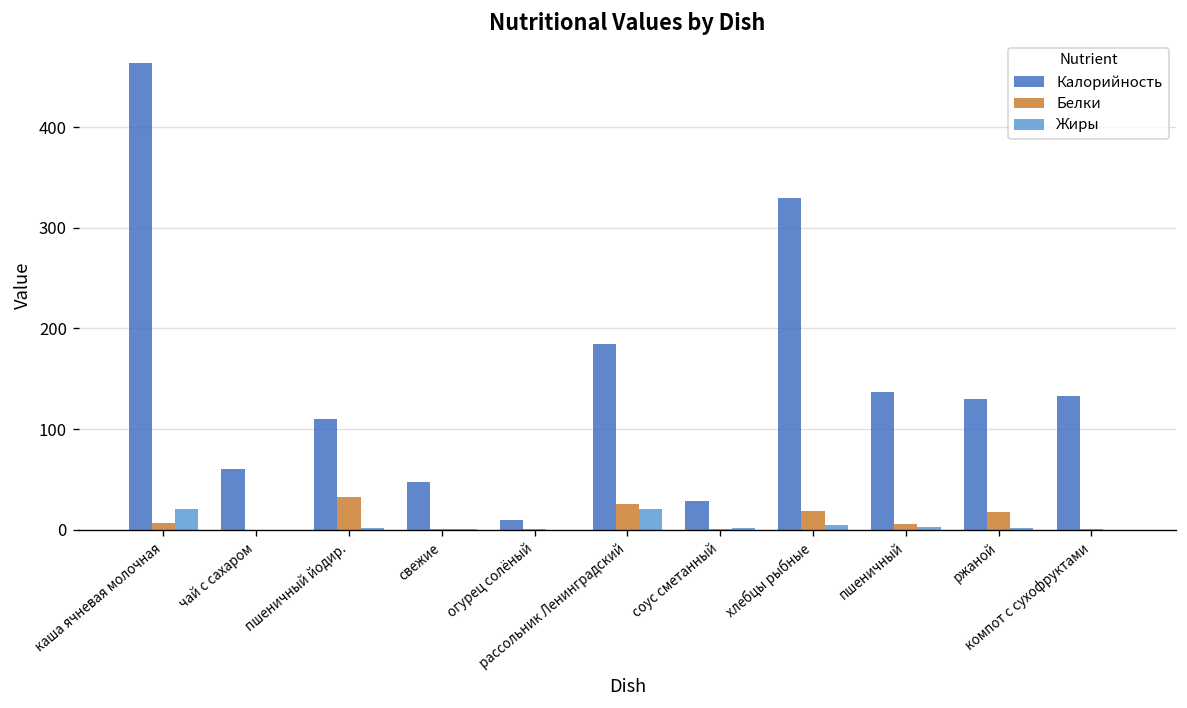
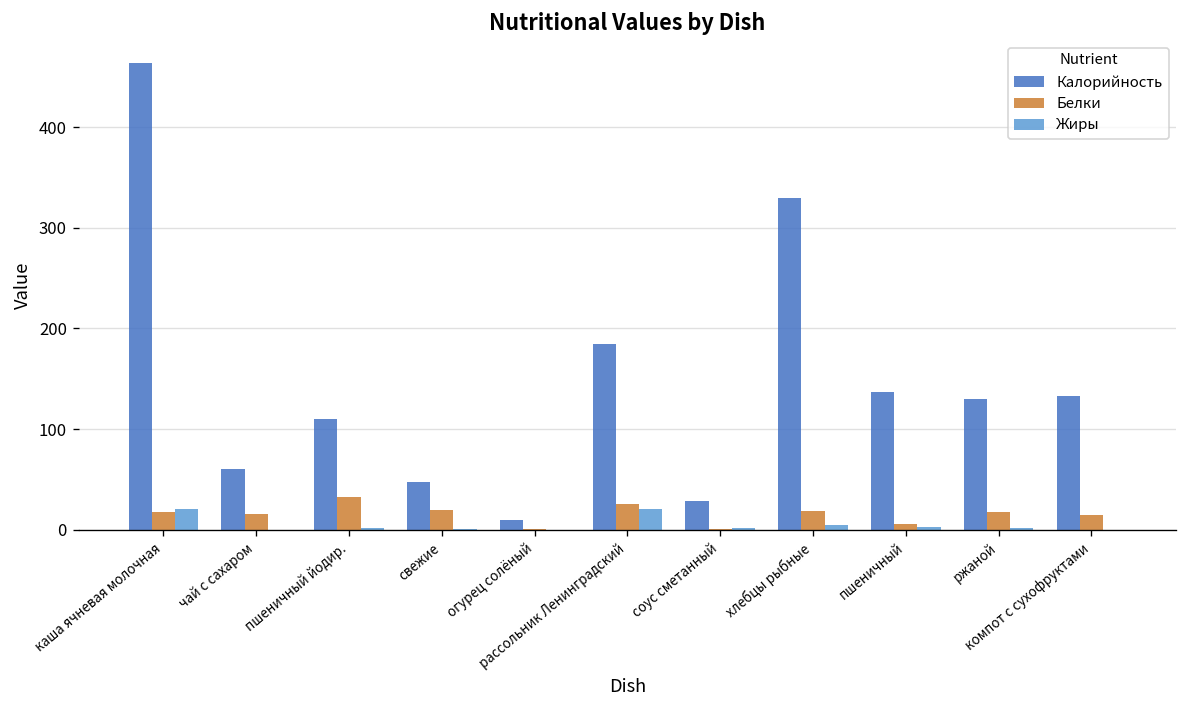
Белки, каша ячневая молочная: 10 -> 20
Белки, чай с сахаром: 0 -> 20
Белки, свежие: 0 -> 20
Белки, компот с сухофруктами: 0 -> 10
